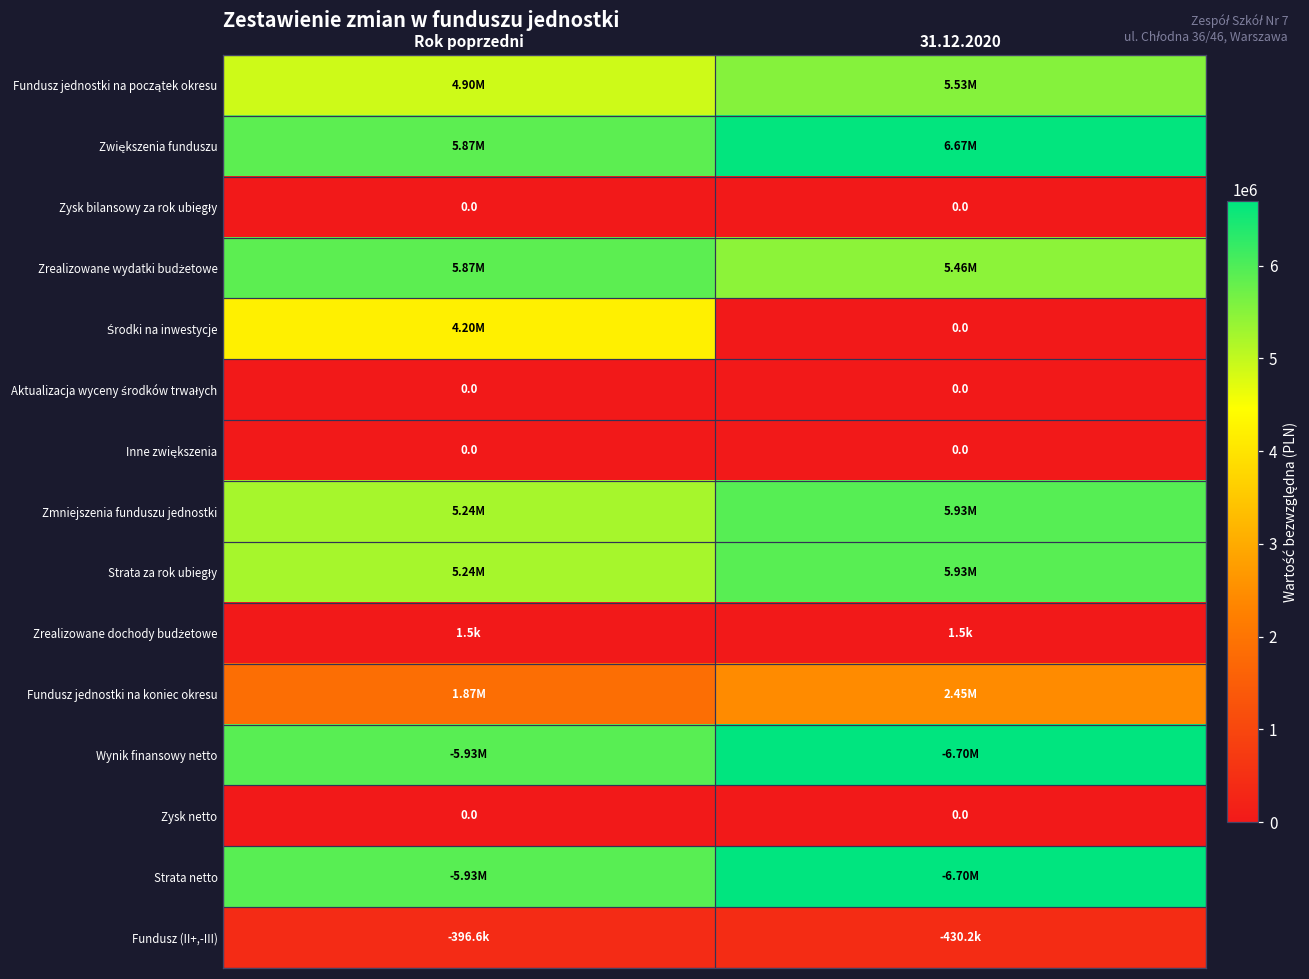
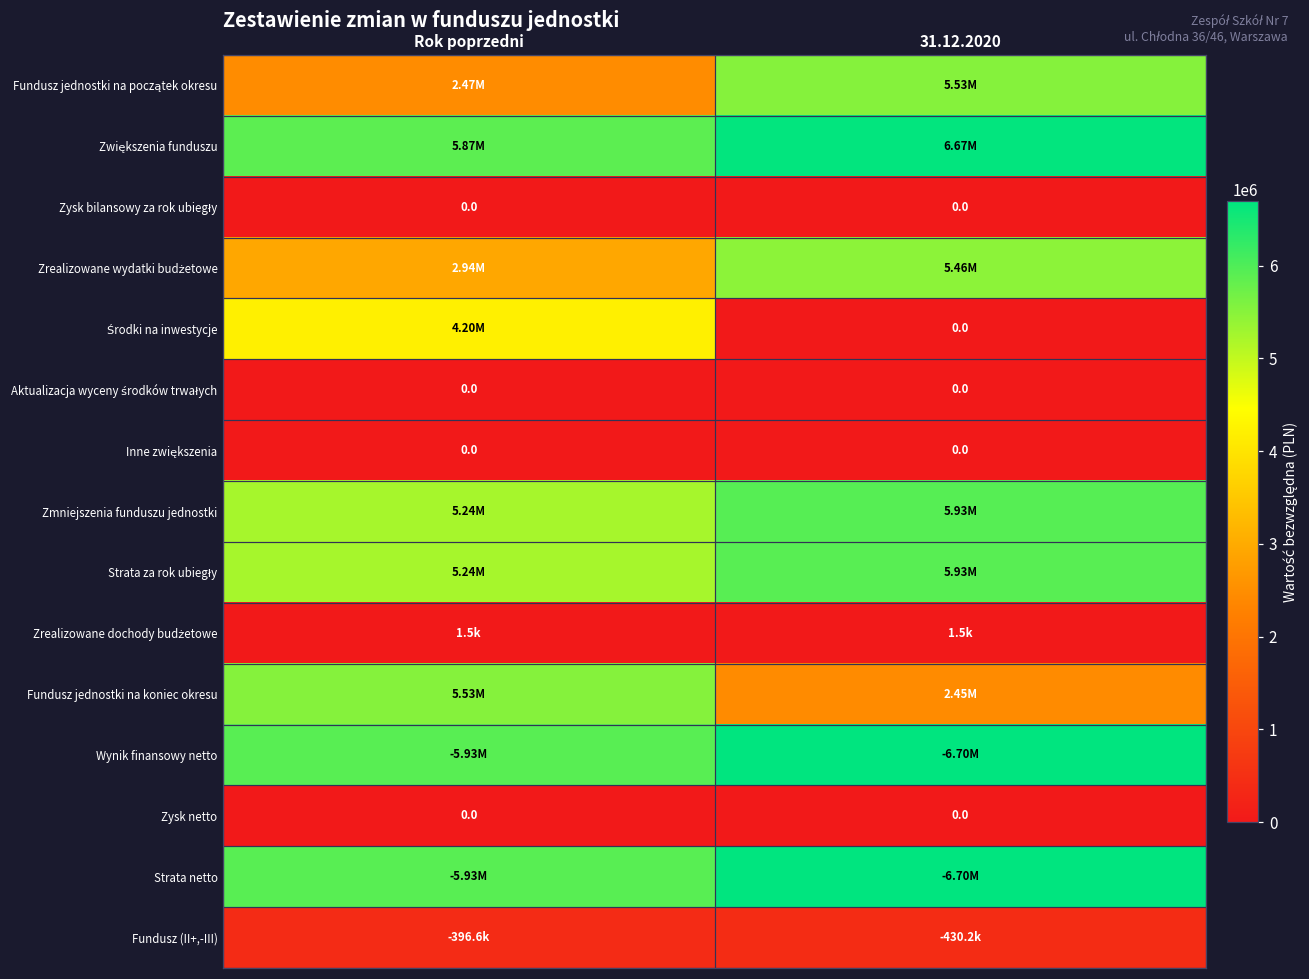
Fundusz jednostki na początek okresu, Rok poprzedni: 4.90M -> 2.47M
Zrealizowane wydatki budżetowe, Rok poprzedni: 5.87M -> 2.94M
Fundusz jednostki na koniec okresu, Rok poprzedni: 1.87M -> 5.53M
